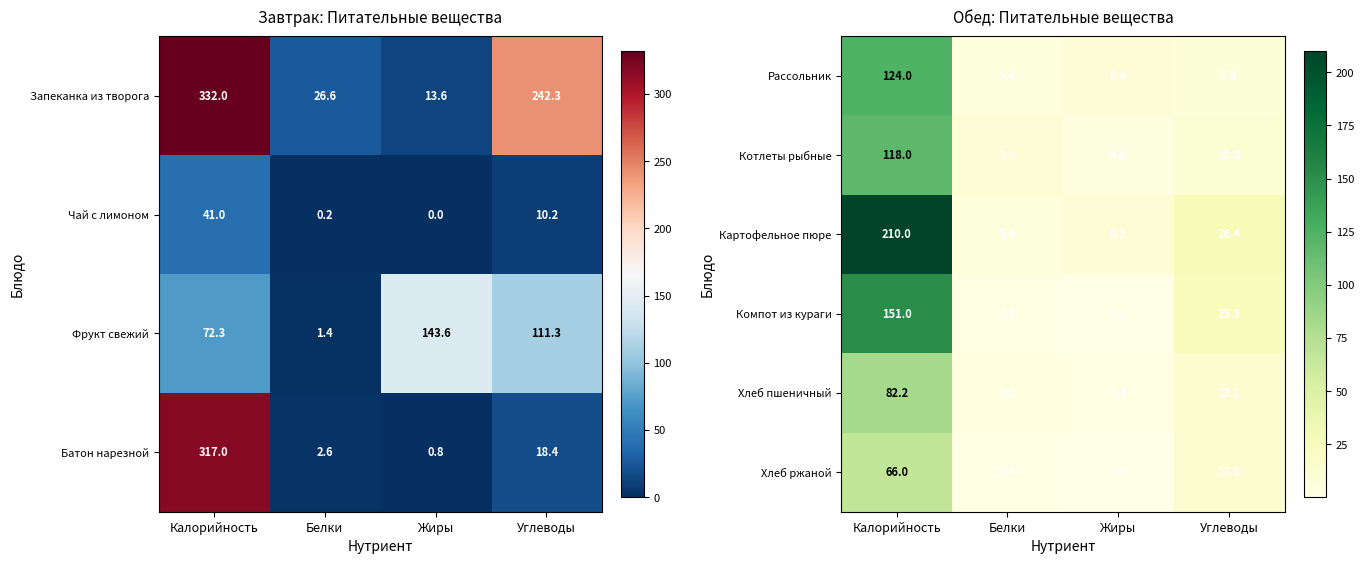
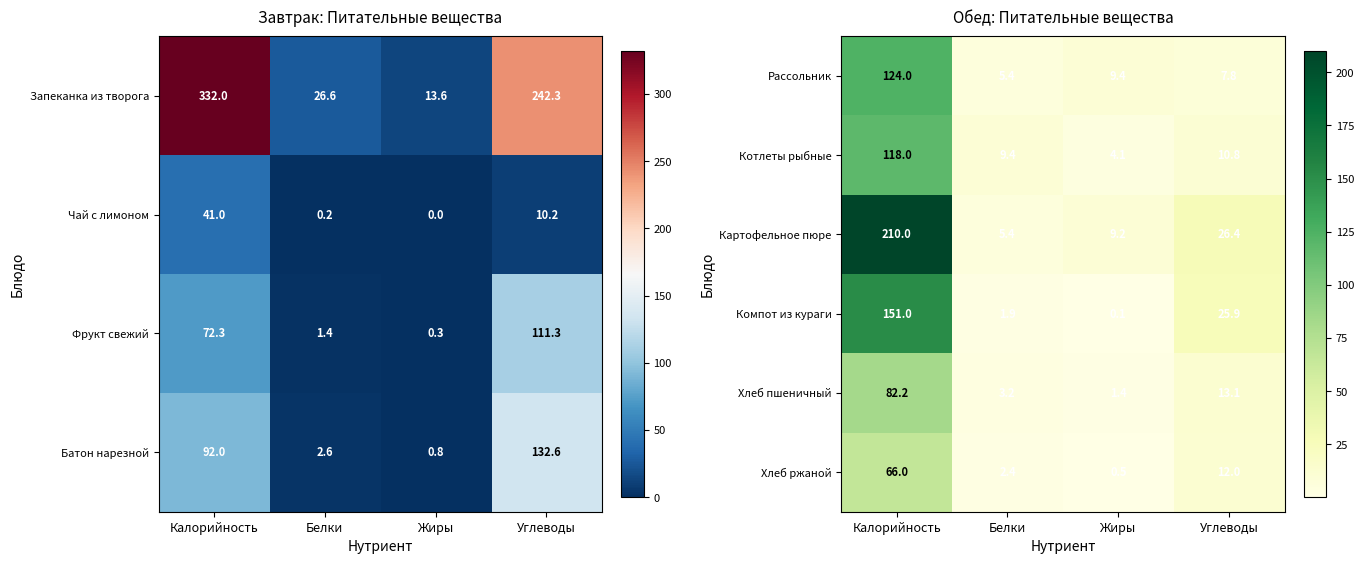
Завтрак: Питательные вещества, Фрукт свежий, Жиры: 143.6 -> 0.3
Завтрак: Питательные вещества, Батон нарезной, Калорийность: 317.0 -> 92.0
Завтрак: Питательные вещества, Батон нарезной, Углеводы: 18.4 -> 132.6
